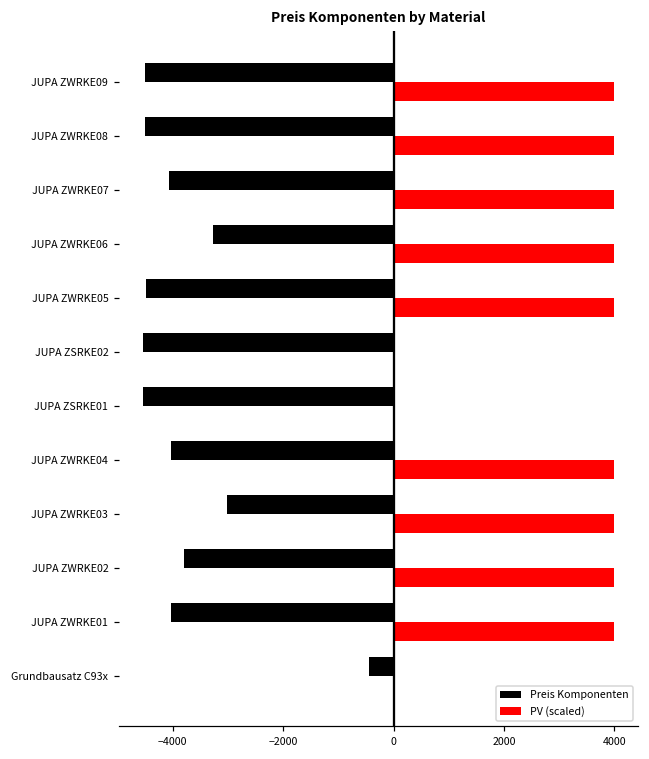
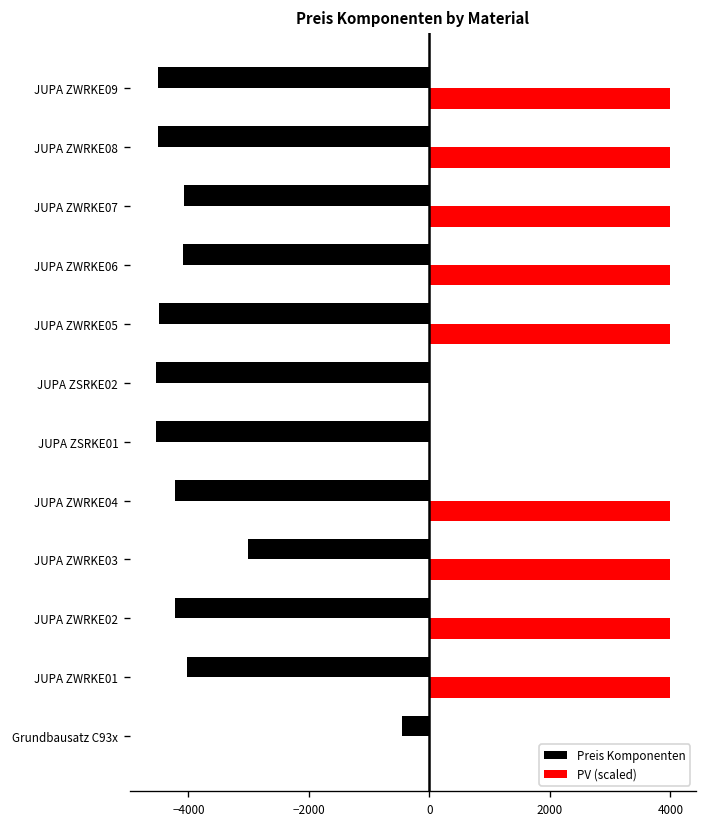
Preis Komponenten, JUPA ZWRKE06: -3300 -> -4100
Preis Komponenten, JUPA ZWRKE04: -4000 -> -4200
Preis Komponenten, JUPA ZWRKE02: -3800 -> -4200
